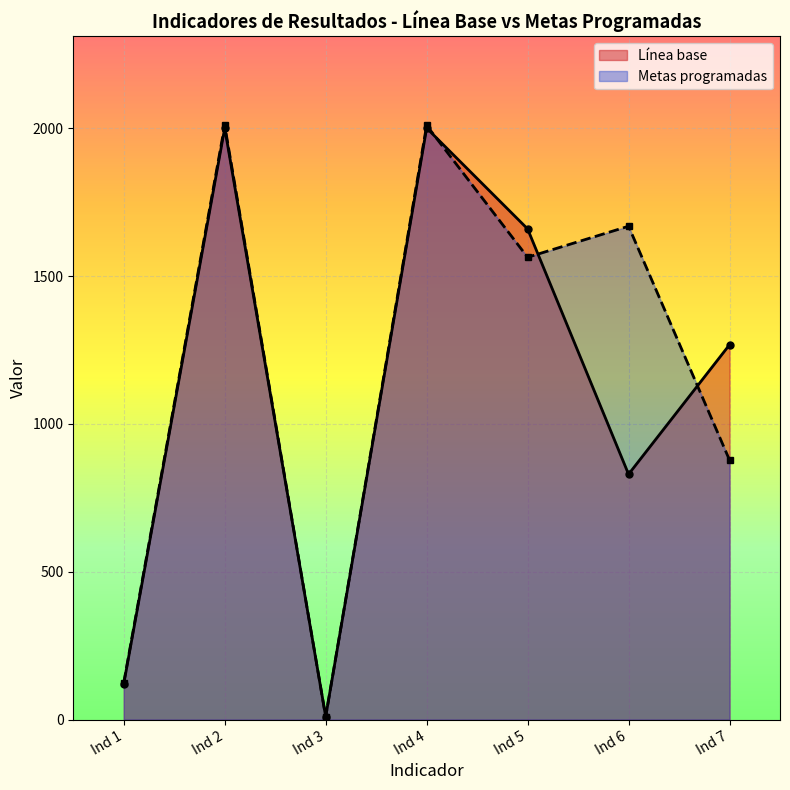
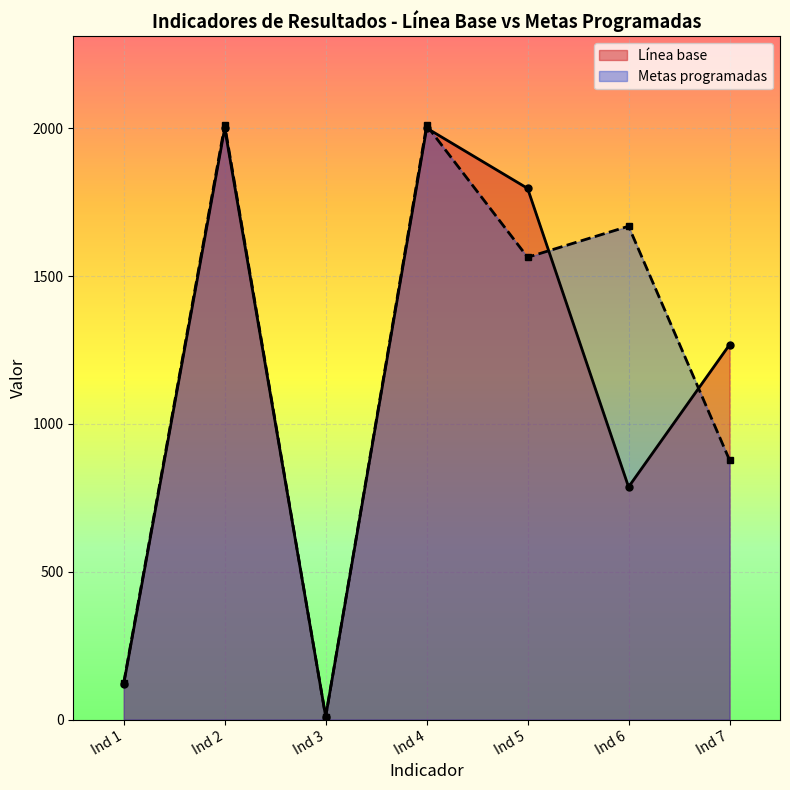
Línea base, Ind 5: 1660 -> 1800
Línea base, Ind 6: 830 -> 790
